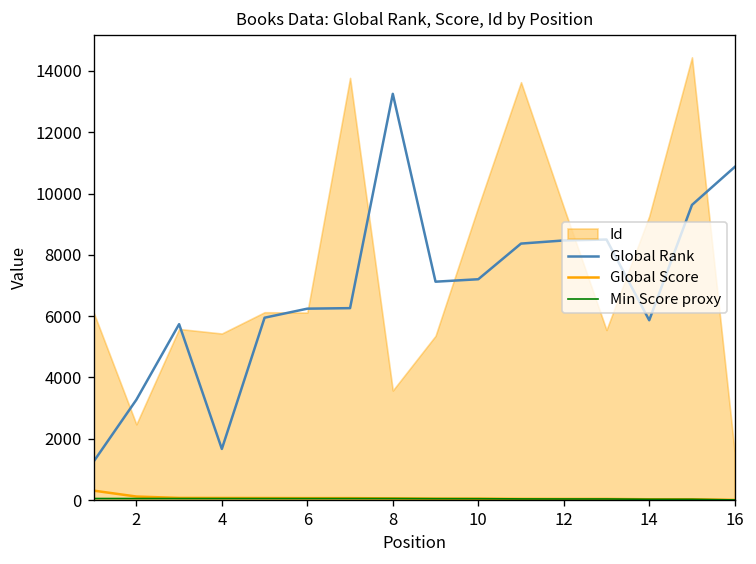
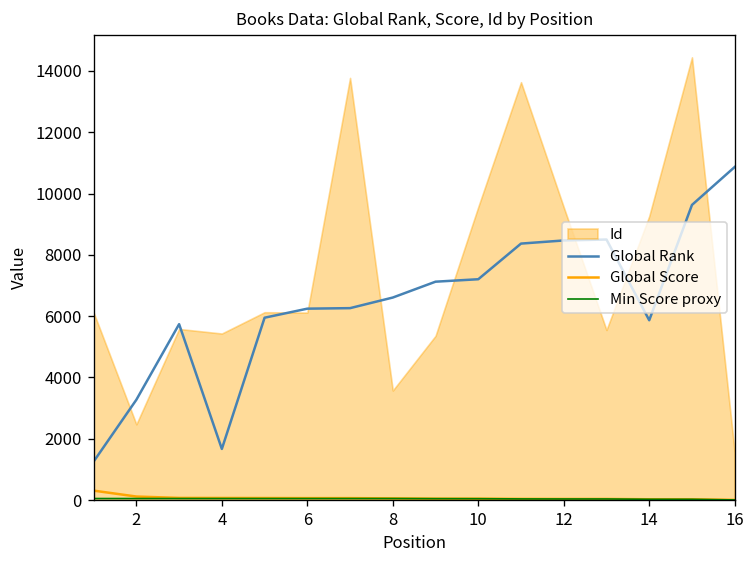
Global Rank, 8: 13300 -> 6600
